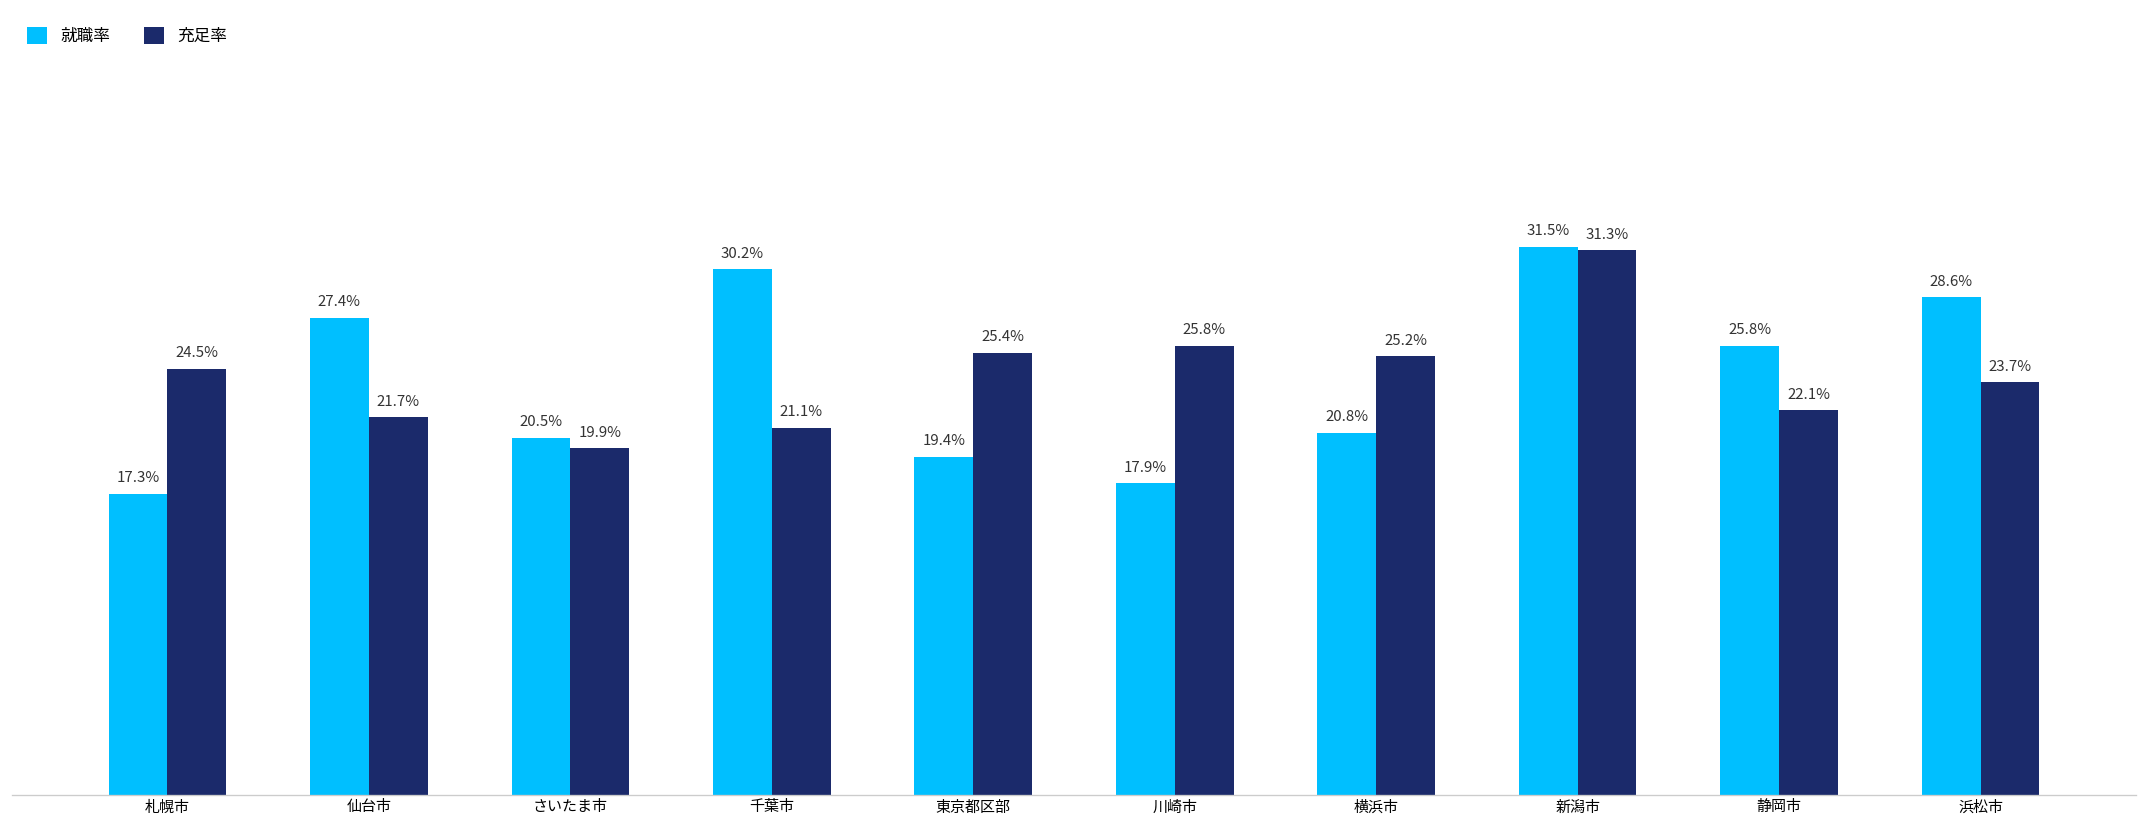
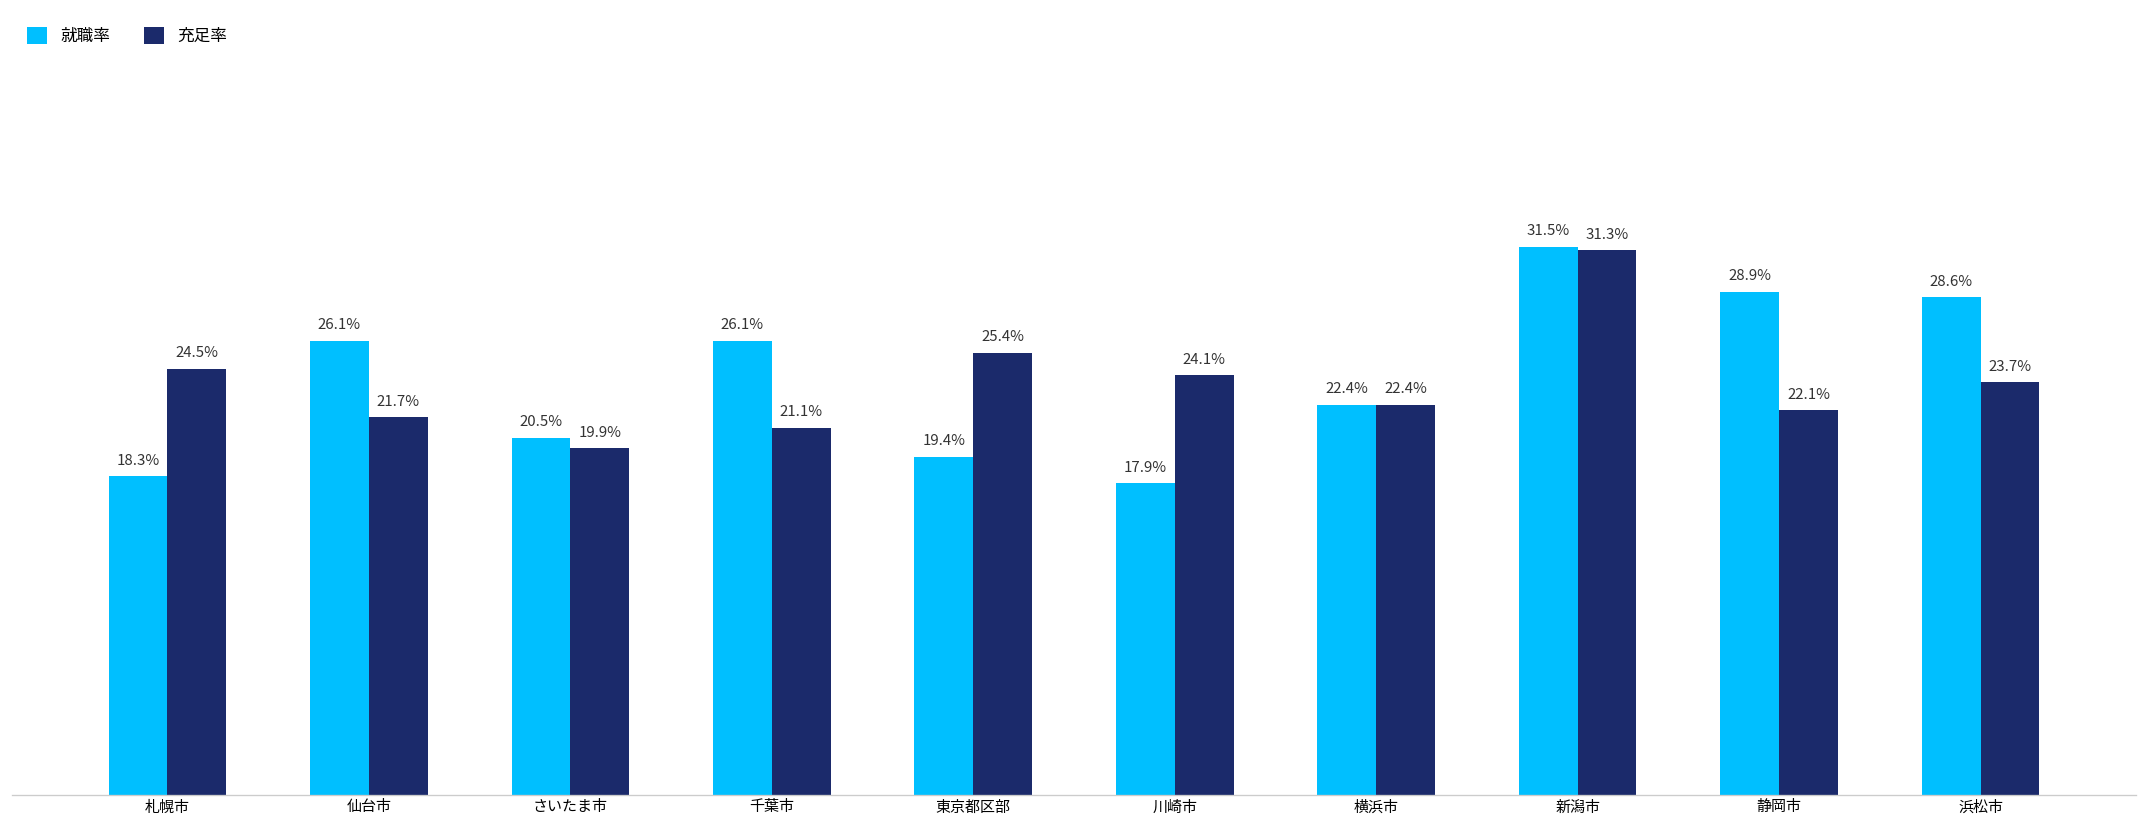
就職率, 札幌市: 17.3% -> 18.3%
就職率, 仙台市: 27.4% -> 26.1%
就職率, 千葉市: 30.2% -> 26.1%
充足率, 川崎市: 25.8% -> 24.1%
就職率, 横浜市: 20.8% -> 22.4%
充足率, 横浜市: 25.2% -> 22.4%
就職率, 静岡市: 25.8% -> 28.9%
